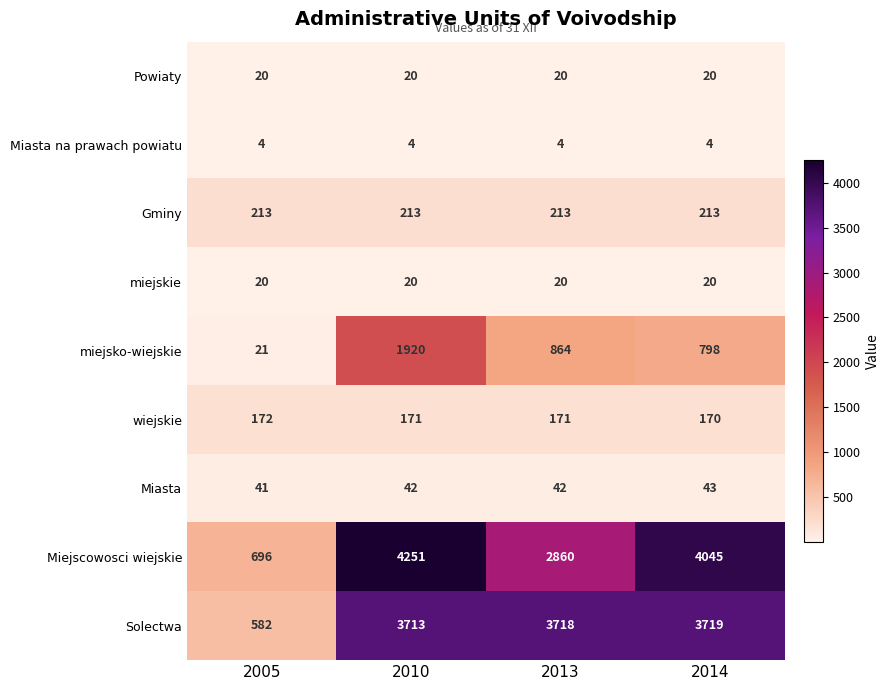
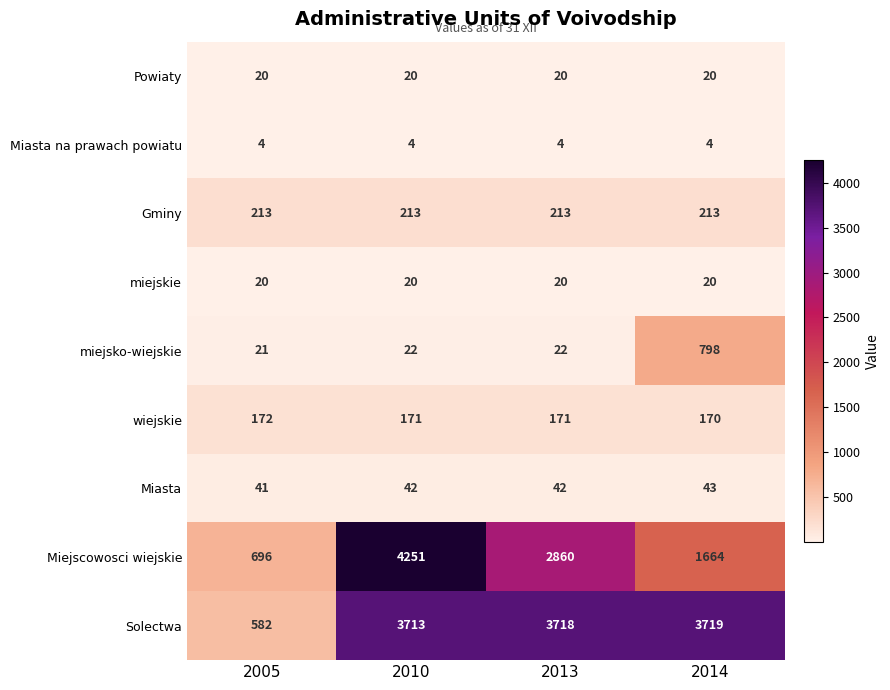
miejsko-wiejskie, 2010: 1920 -> 22
miejsko-wiejskie, 2013: 864 -> 22
Miejscowosci wiejskie, 2014: 4045 -> 1664
